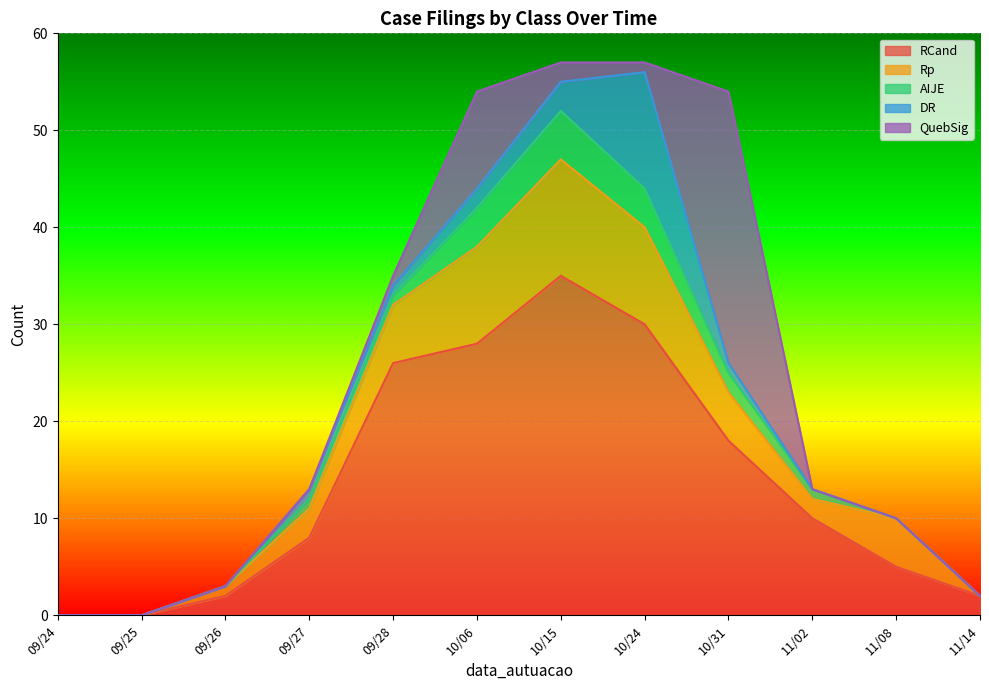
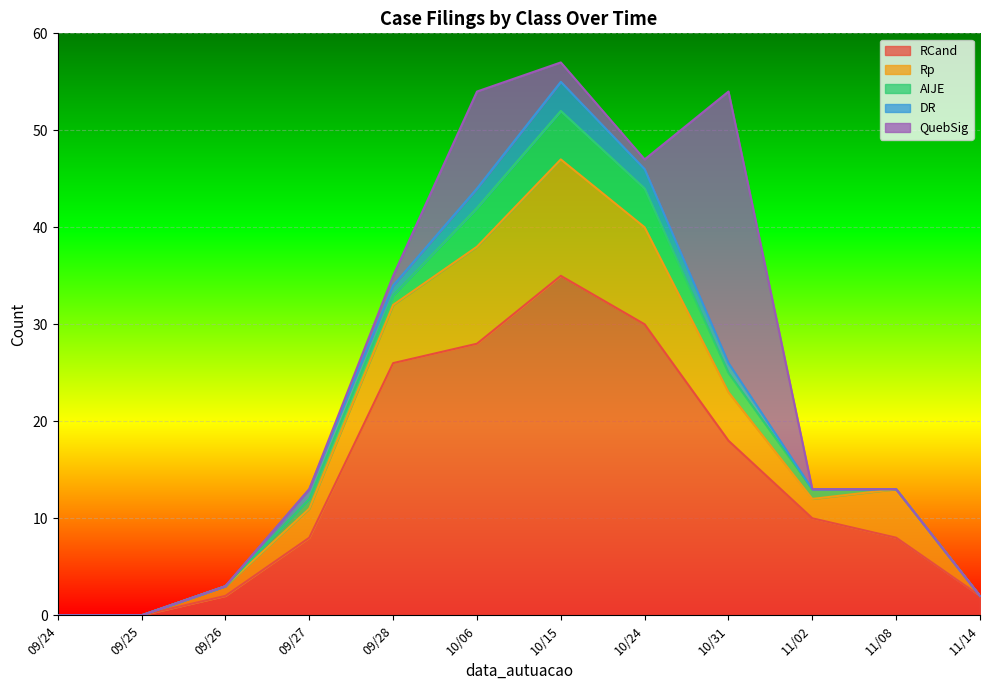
DR, 10/24: 12 -> 2
RCand, 11/08: 5 -> 8
